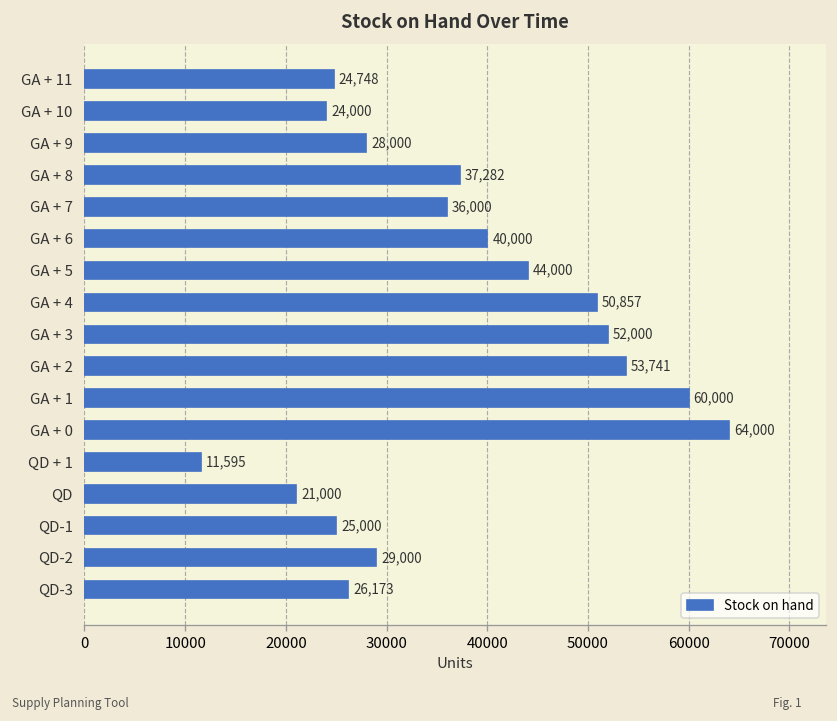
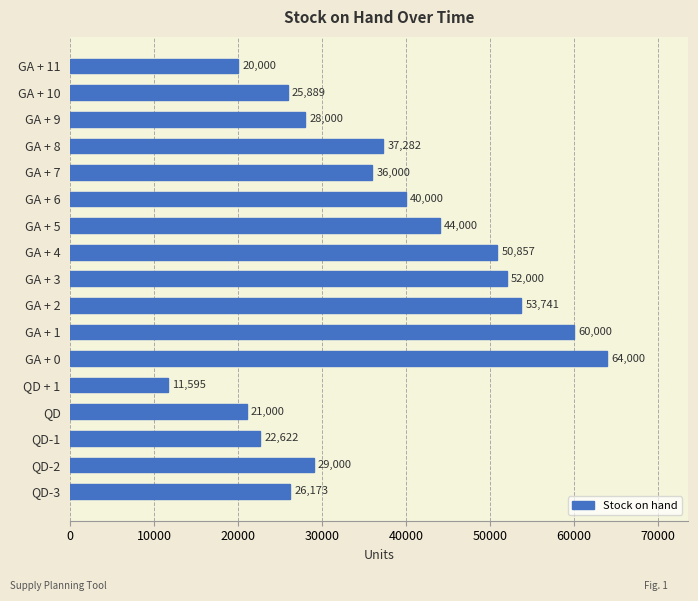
GA + 11: 24,748 -> 20,000
GA + 10: 24,000 -> 25,889
QD-1: 25,000 -> 22,622
